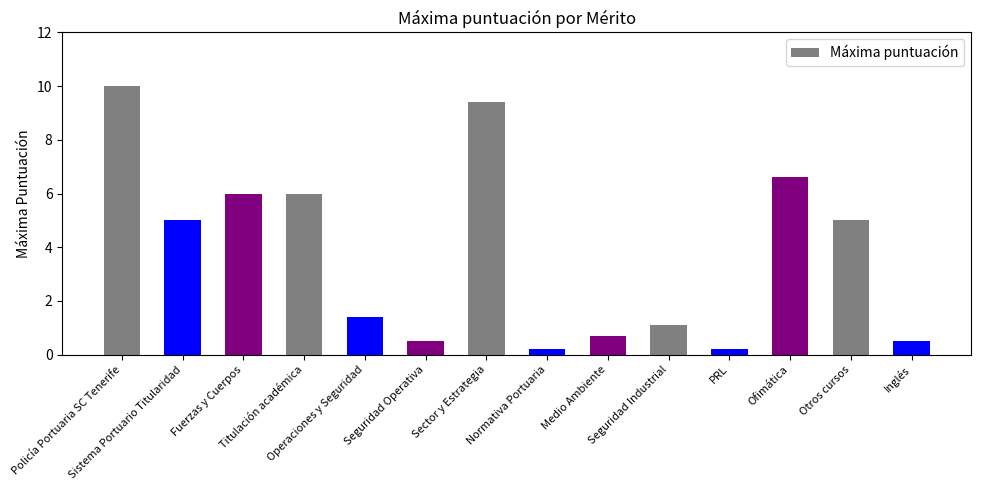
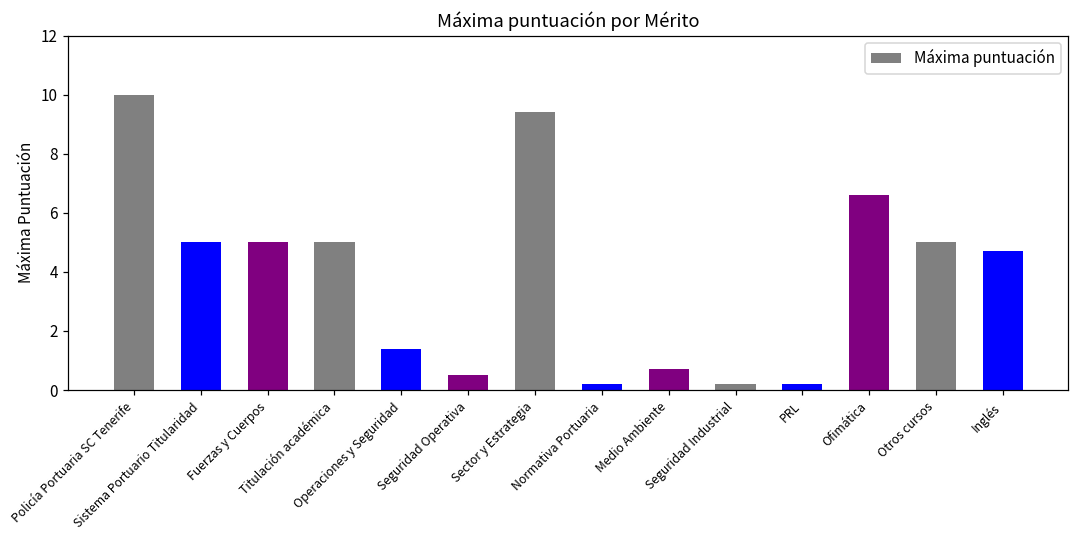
Fuerzas y Cuerpos: 6 -> 5
Titulación académica: 6 -> 5
Seguridad Industrial: 1.1 -> 0.2
Inglés: 0.5 -> 4.7
